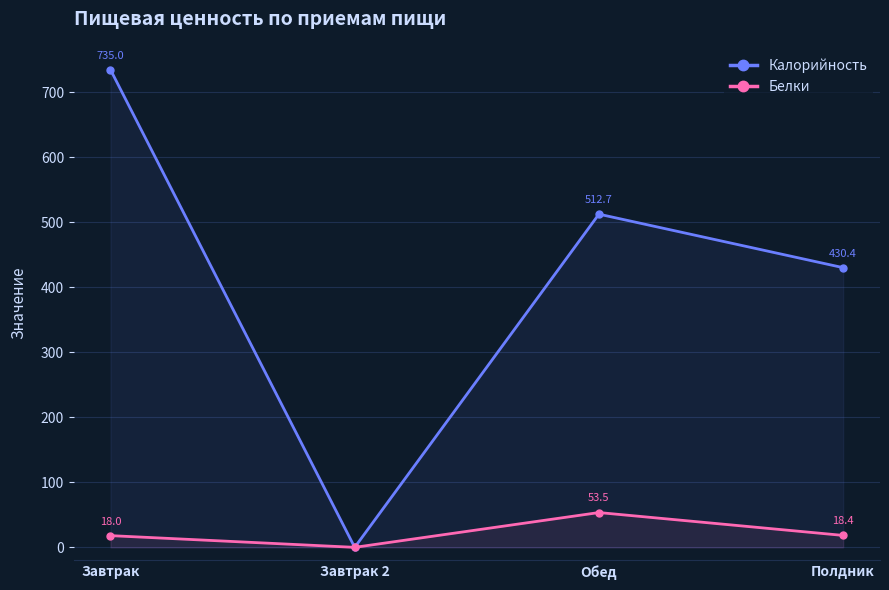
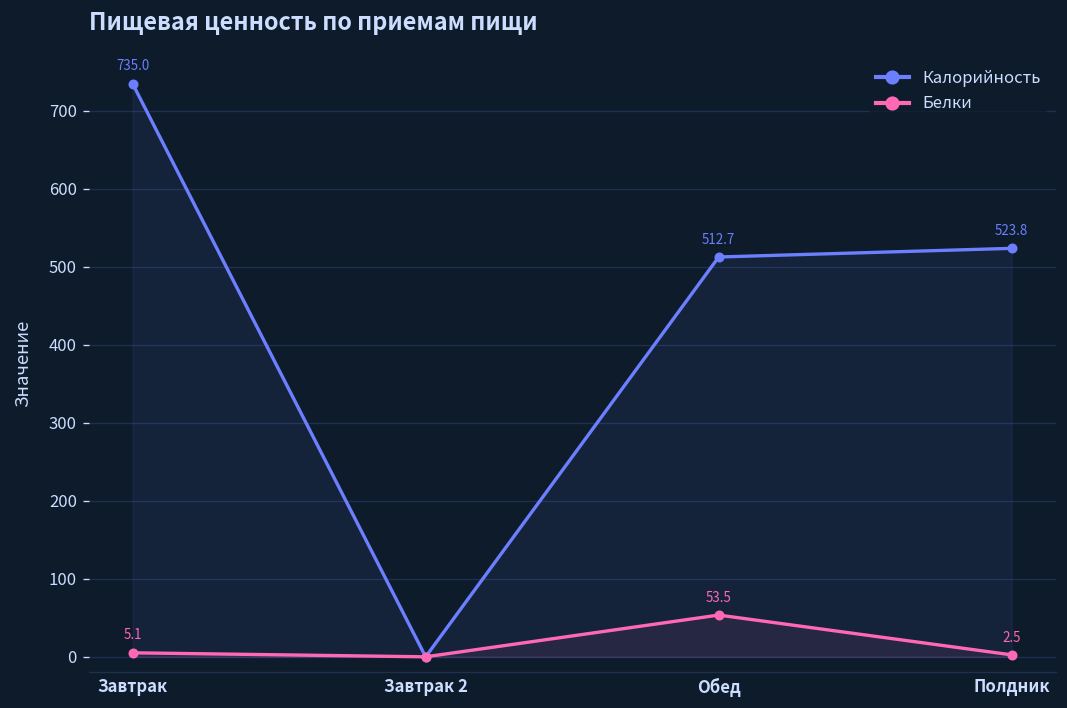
Белки, Завтрак: 18.0 -> 5.1
Калорийность, Полдник: 430.4 -> 523.8
Белки, Полдник: 18.4 -> 2.5
